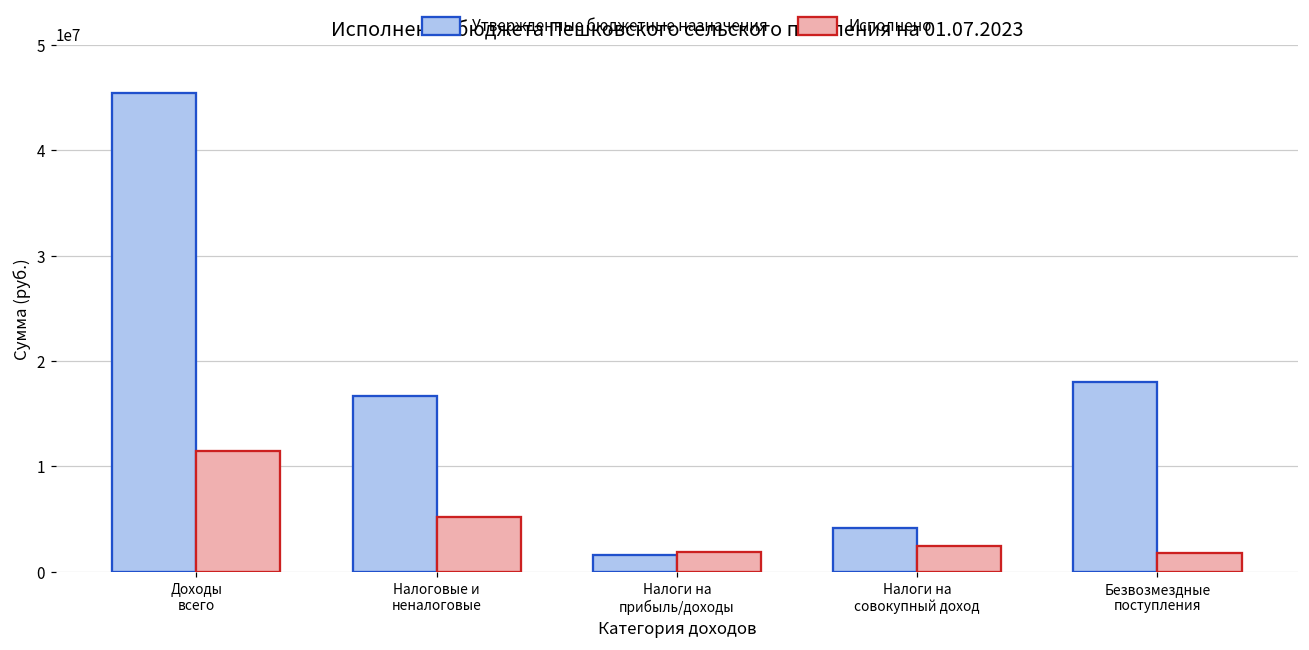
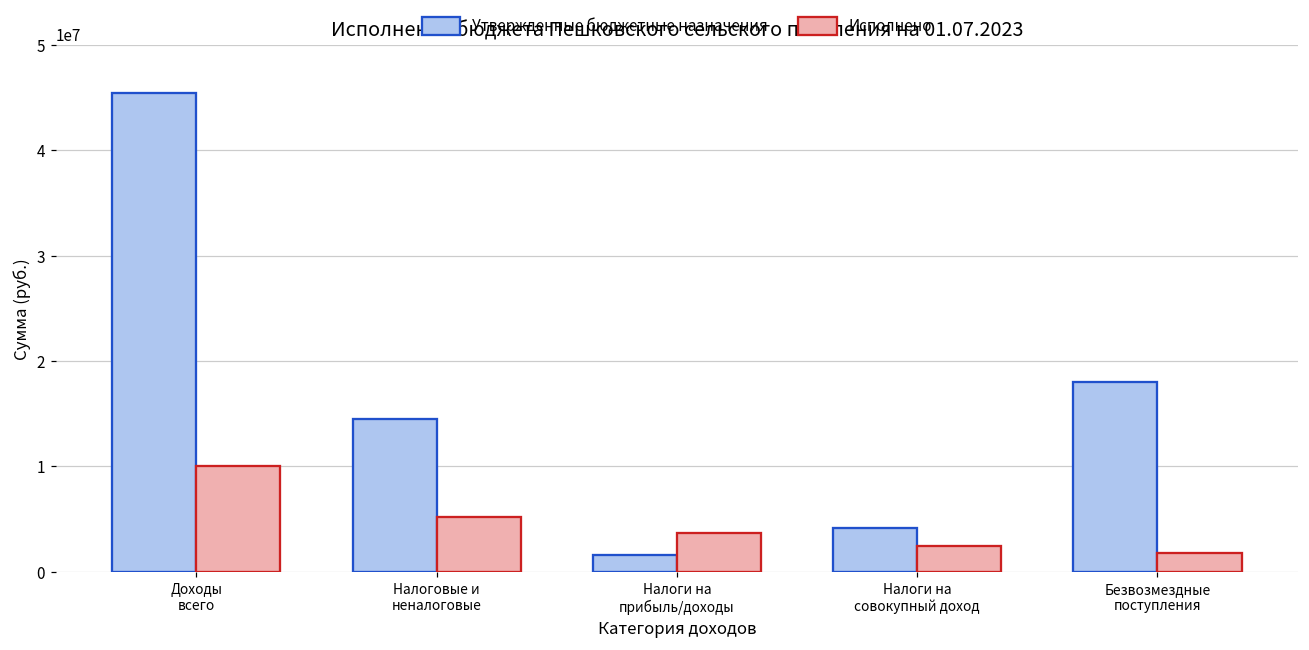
Исполнено, Доходы всего: 11000000 -> 10000000
Утвержденные бюджетные назначения, Налоговые и неналоговые: 17000000 -> 15000000
Исполнено, Налоги на прибыль/доходы: 2000000 -> 4000000
